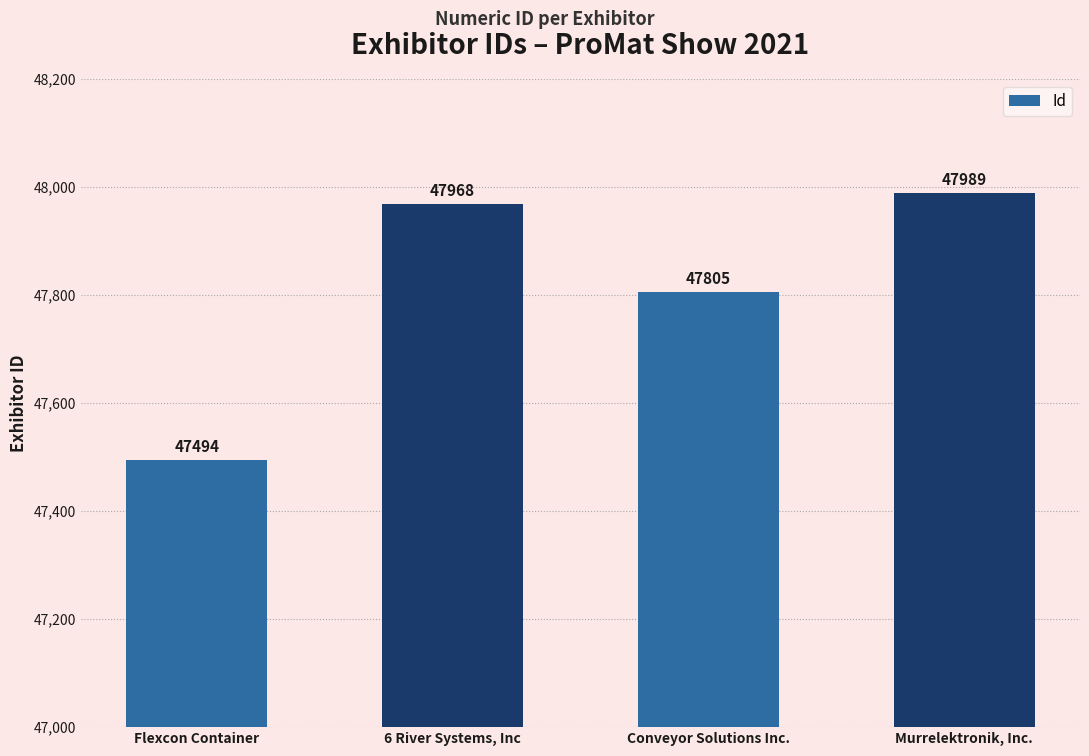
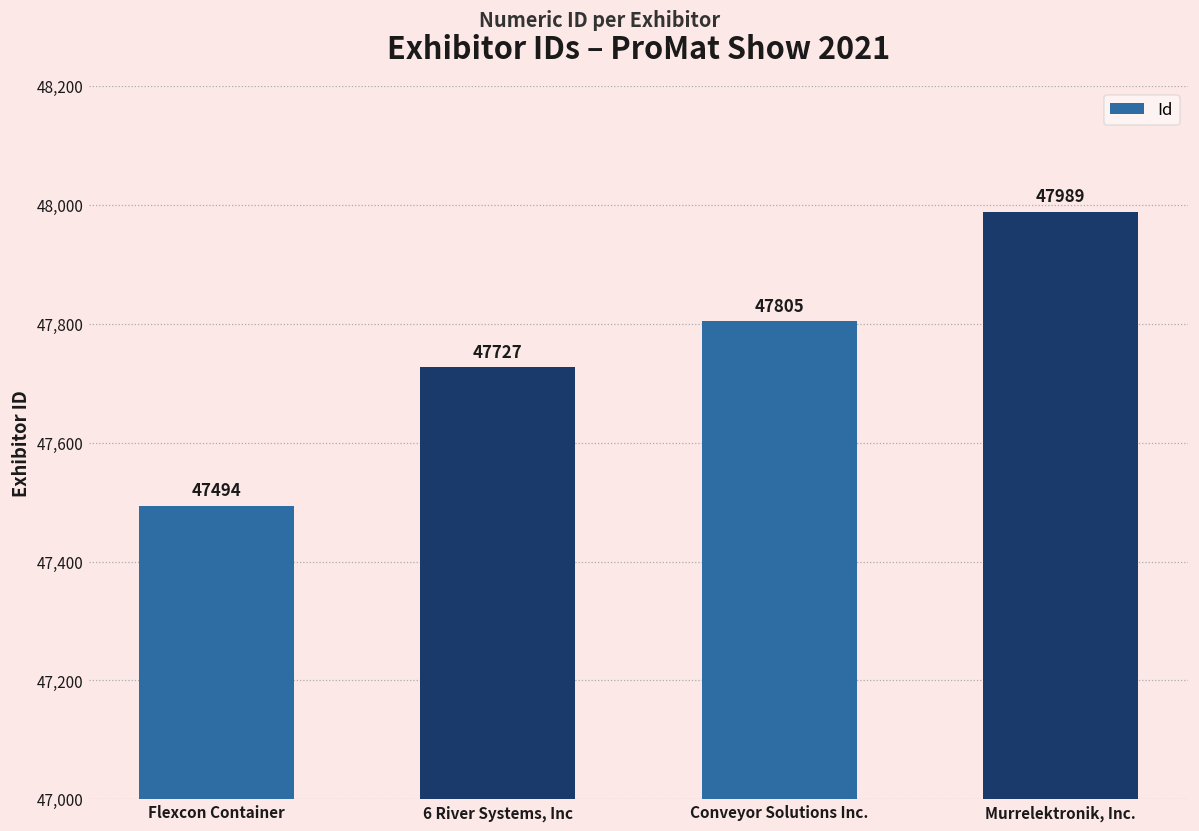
6 River Systems, Inc: 47968 -> 47727
